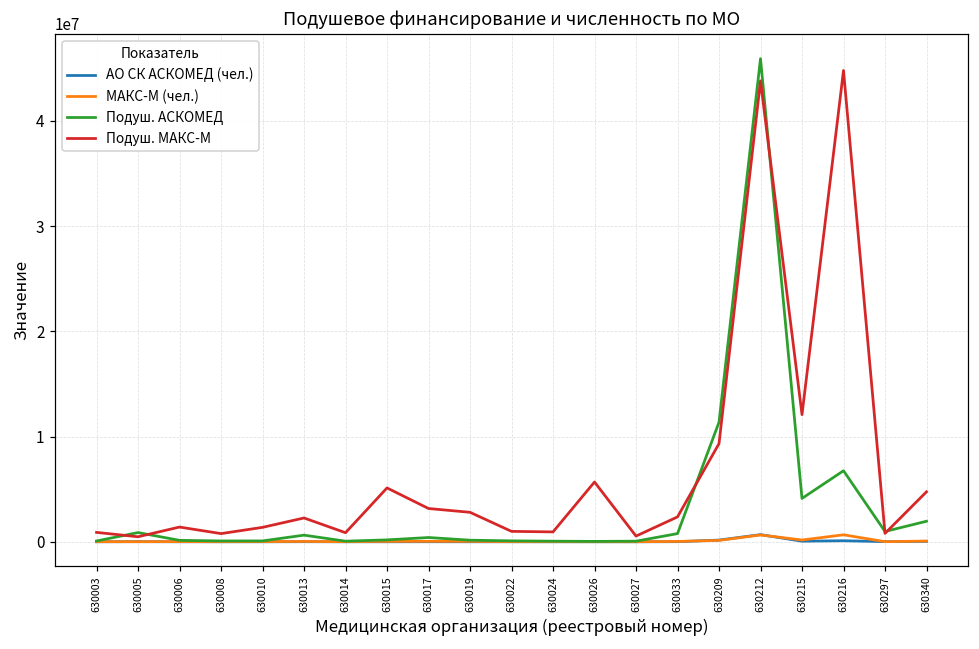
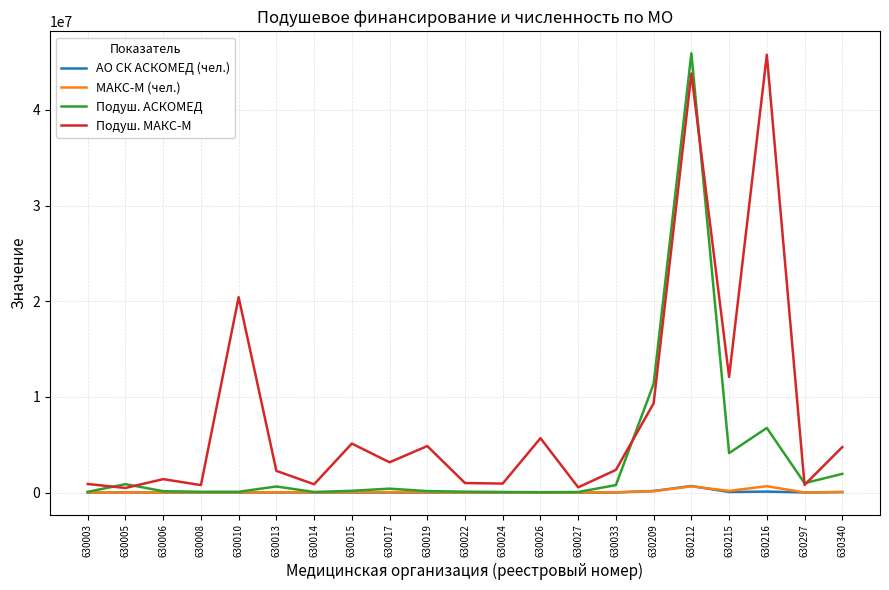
Подуш. МАКС-М, 630010: 1000000 -> 20000000
Подуш. МАКС-М, 630019: 3000000 -> 5000000
Подуш. МАКС-М, 630216: 45000000 -> 46000000
